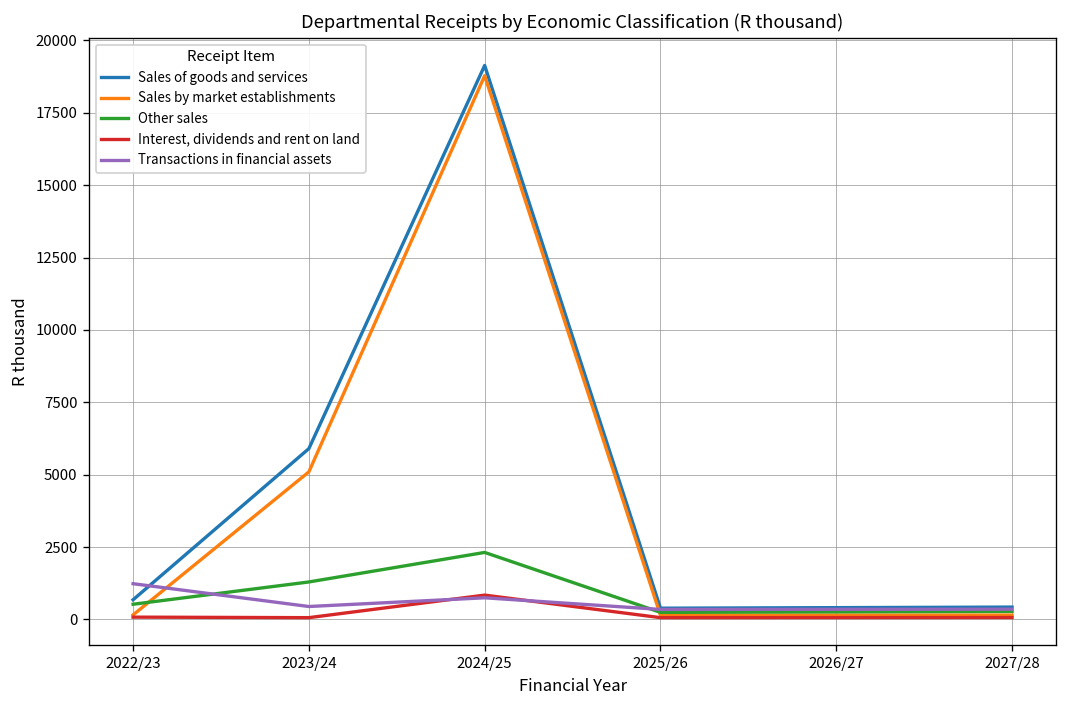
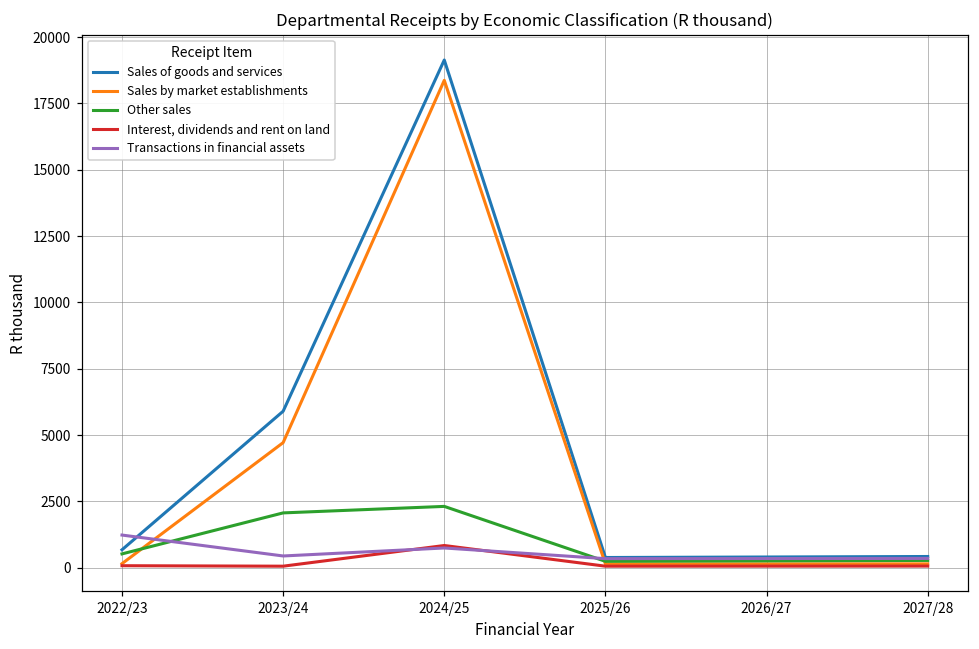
Sales by market establishments, 2023/24: 5100 -> 4700
Other sales, 2023/24: 1300 -> 2100
Sales by market establishments, 2024/25: 18800 -> 18400
